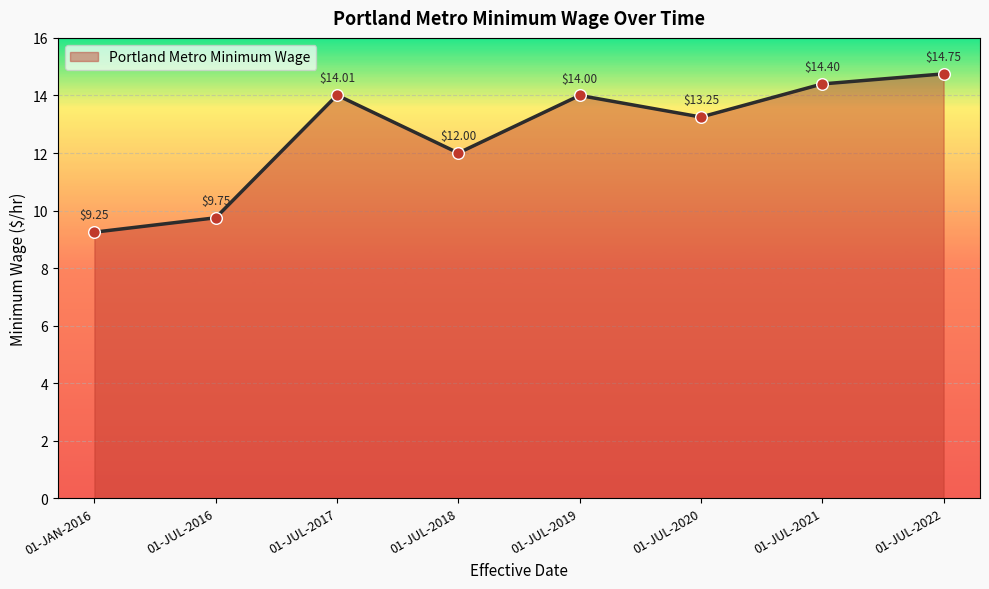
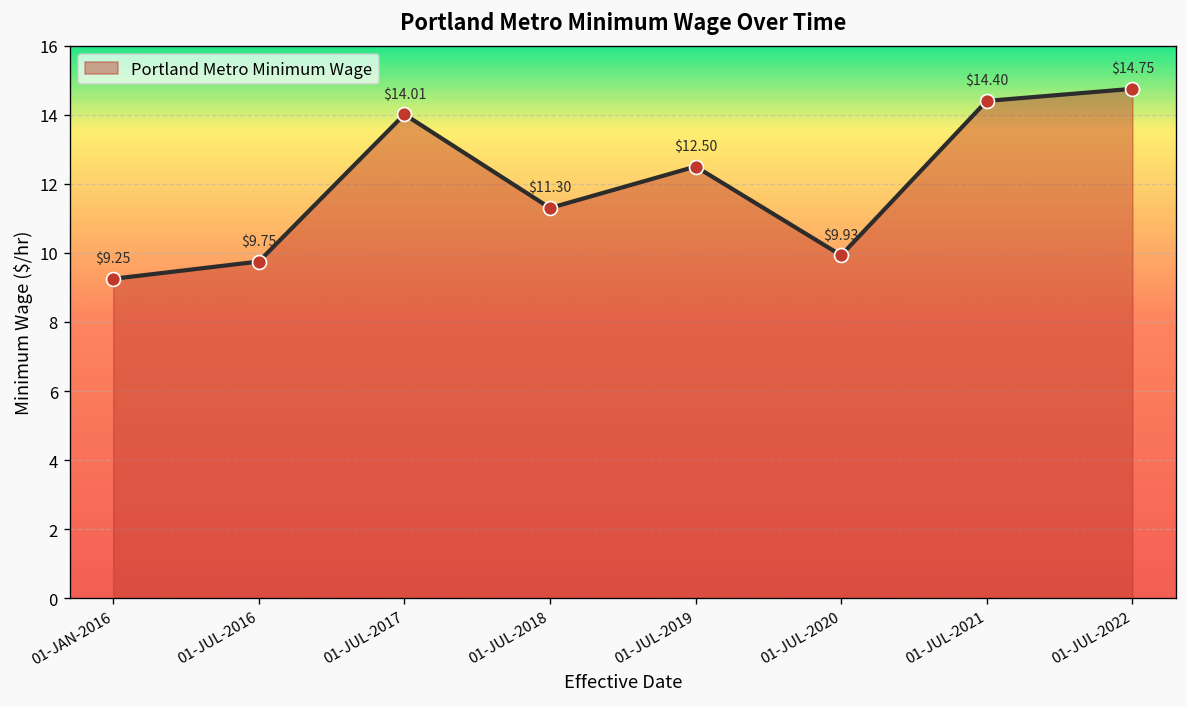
01-JUL-2018: $12.00 -> $11.30
01-JUL-2019: $14.00 -> $12.50
01-JUL-2020: $13.25 -> $9.93
